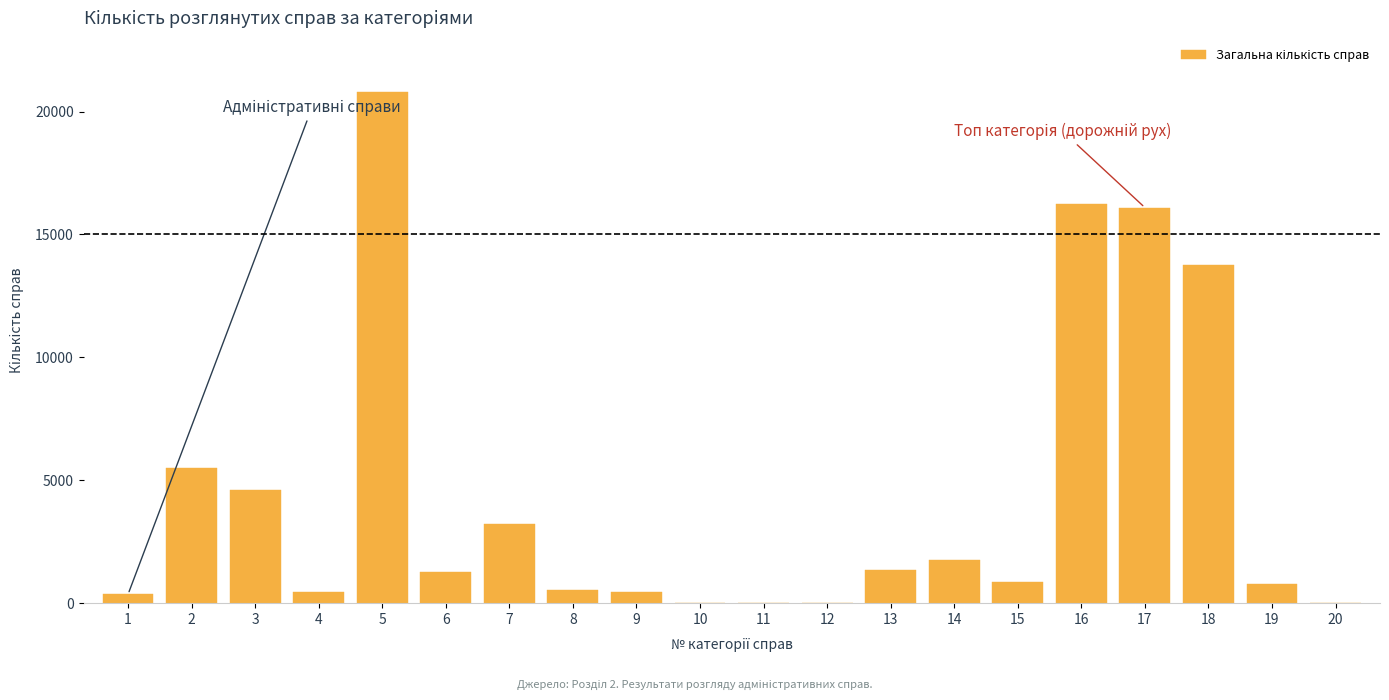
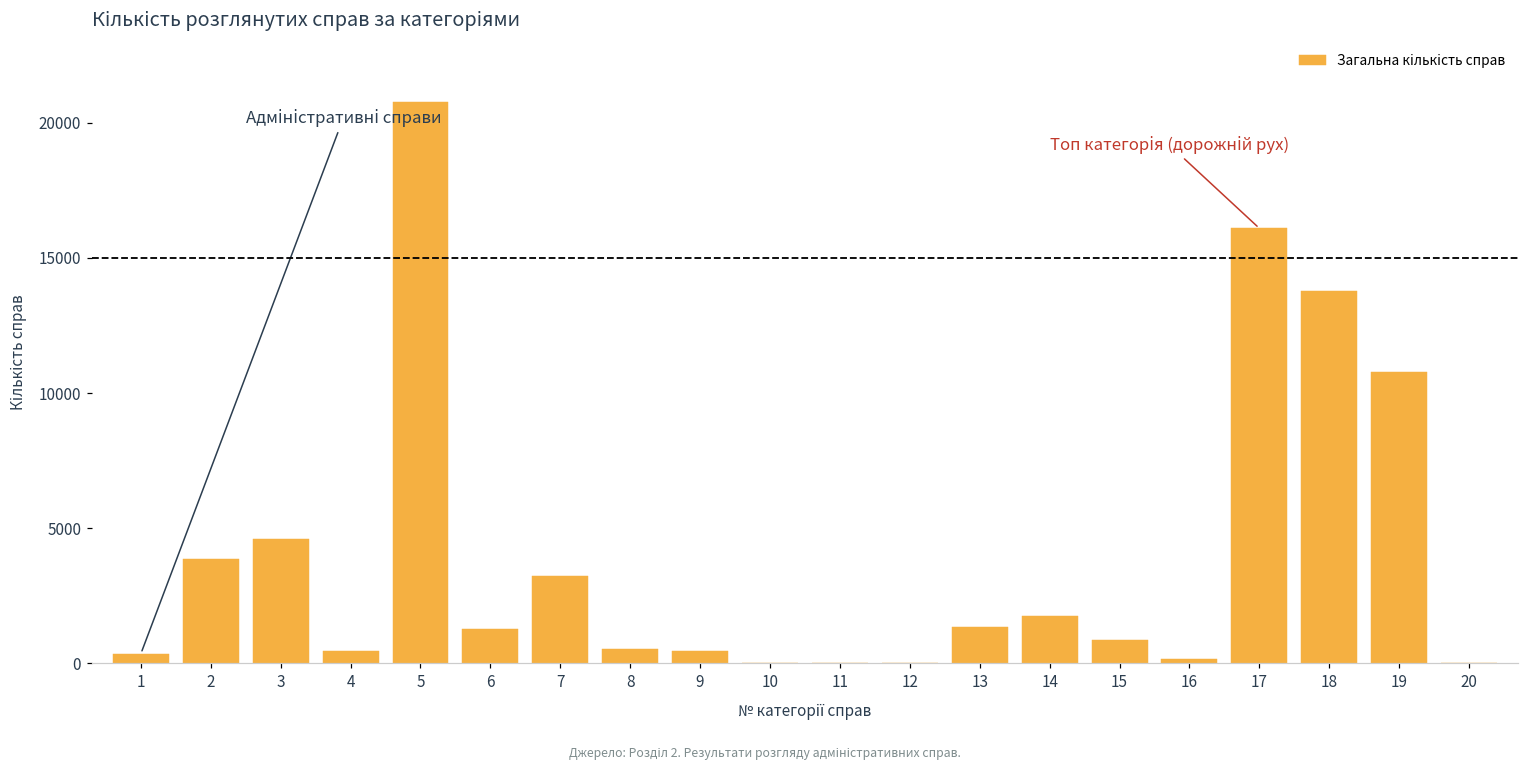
2: 5500 -> 3900
16: 16200 -> 200
19: 800 -> 10800
